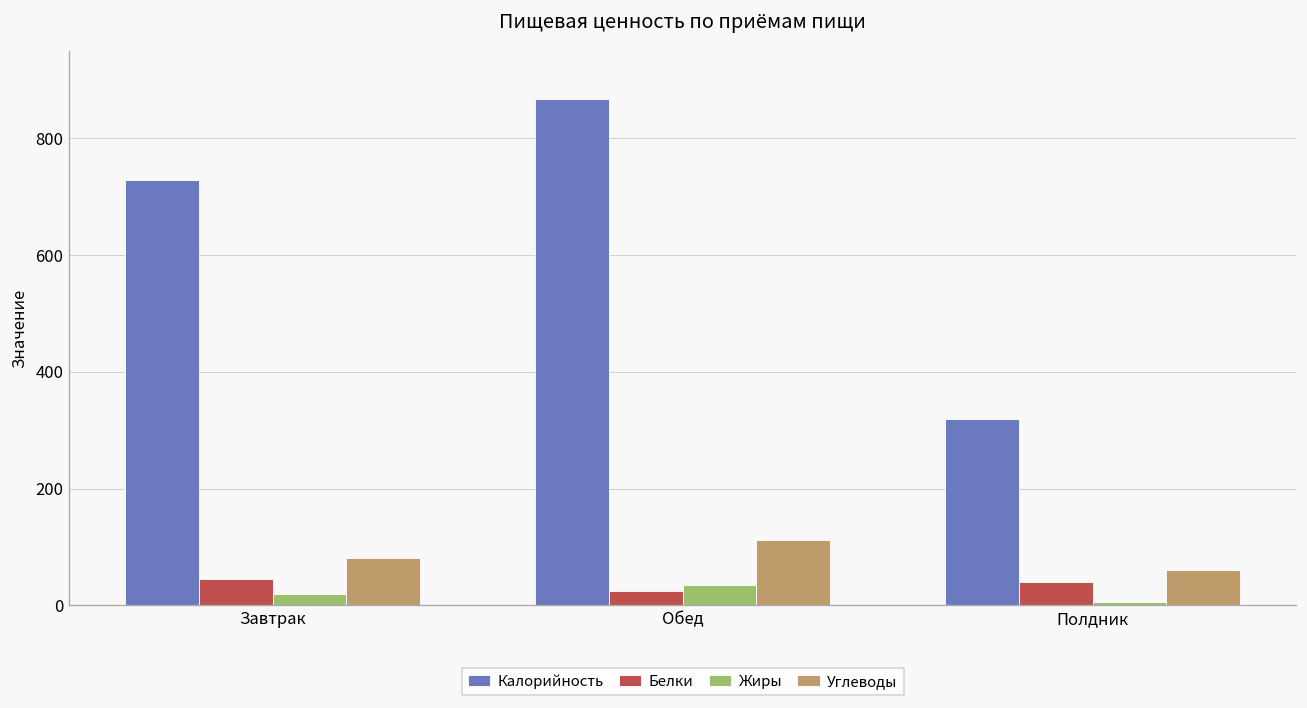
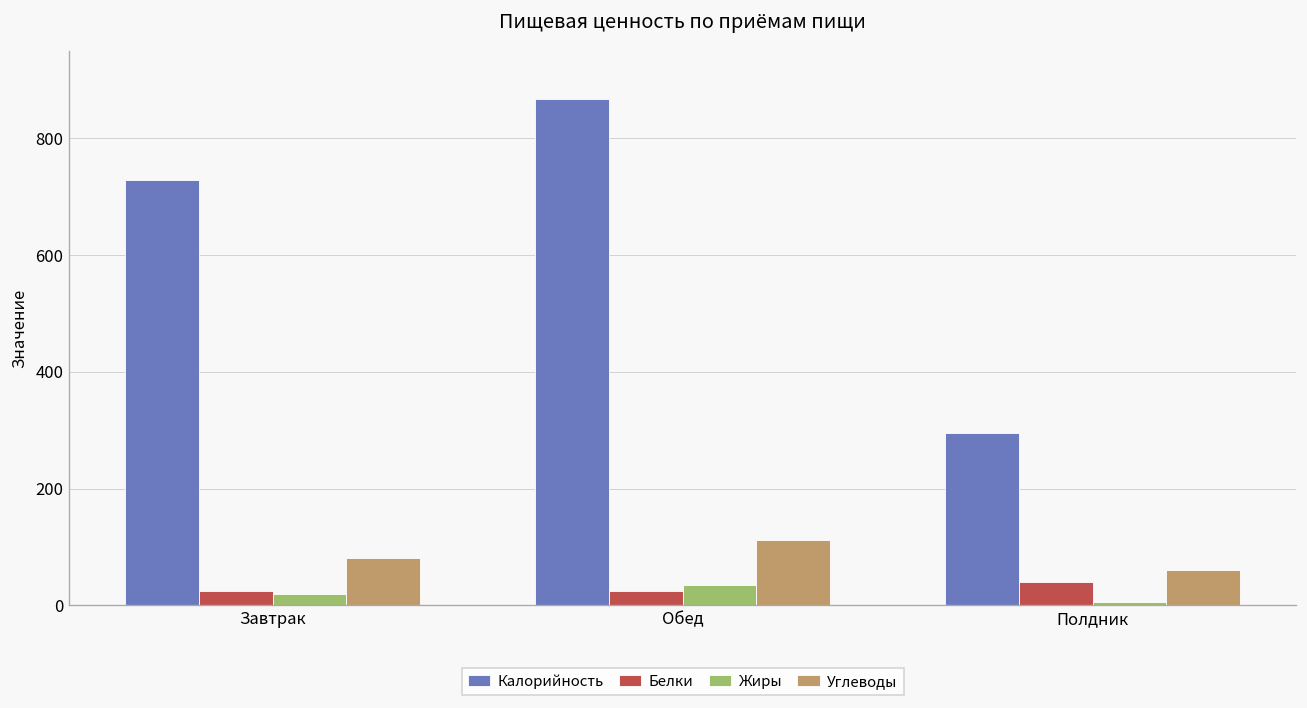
Белки, Завтрак: 50 -> 30
Калорийность, Полдник: 320 -> 300
